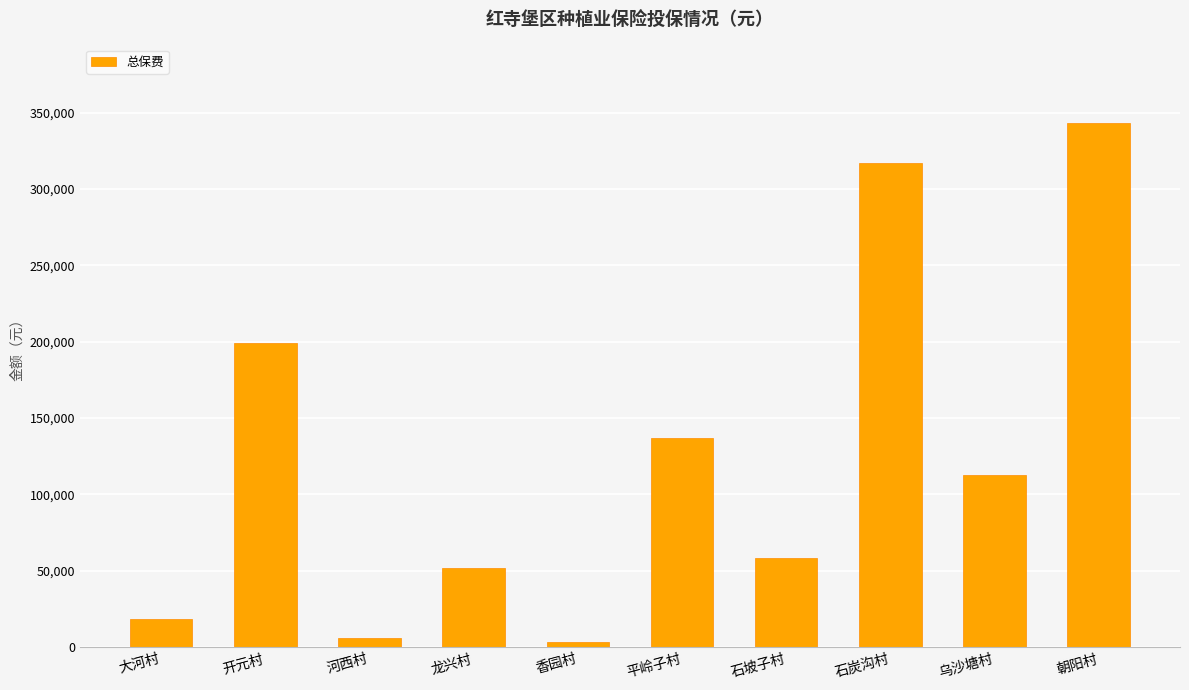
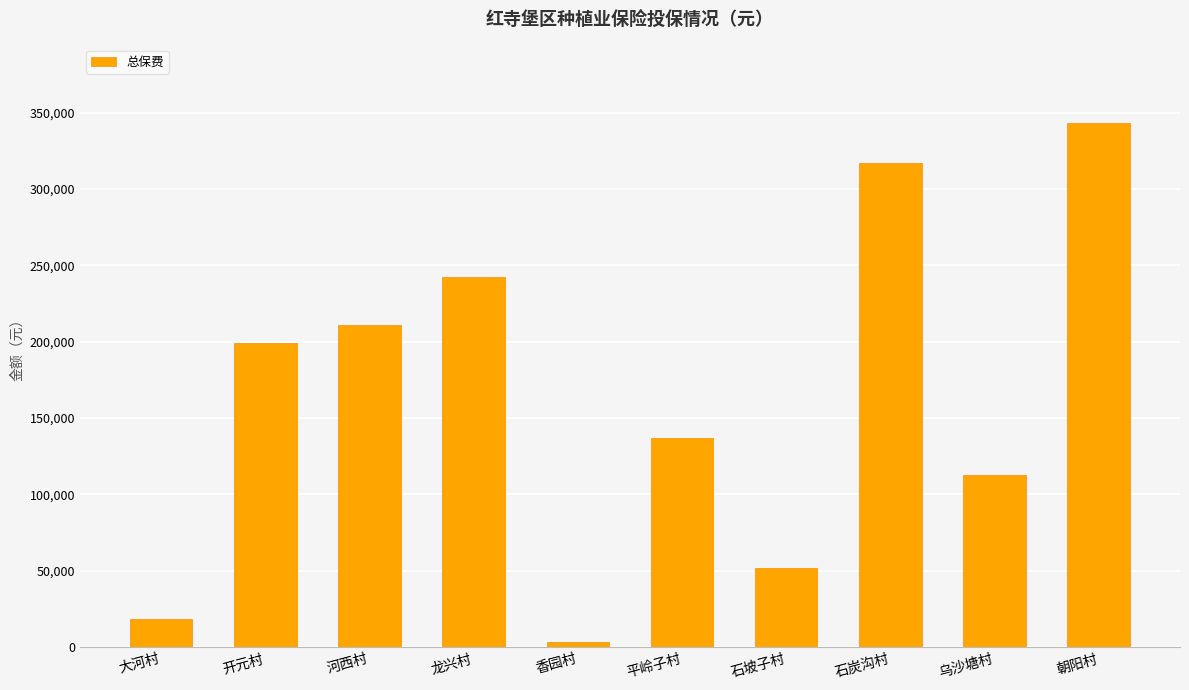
河西村: 6,000 -> 211,000
龙兴村: 52,000 -> 242,000
石坡子村: 58,000 -> 52,000
